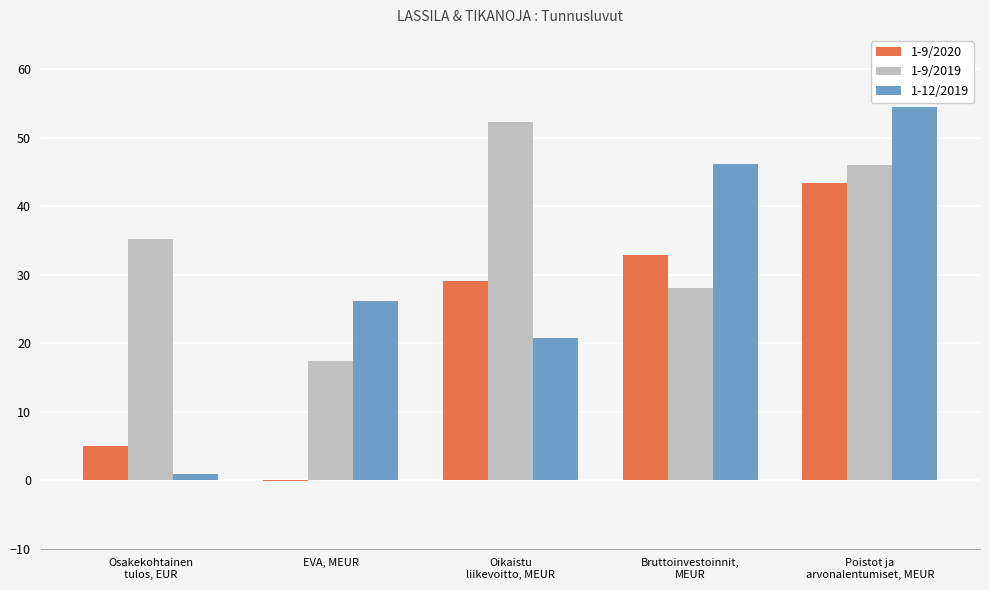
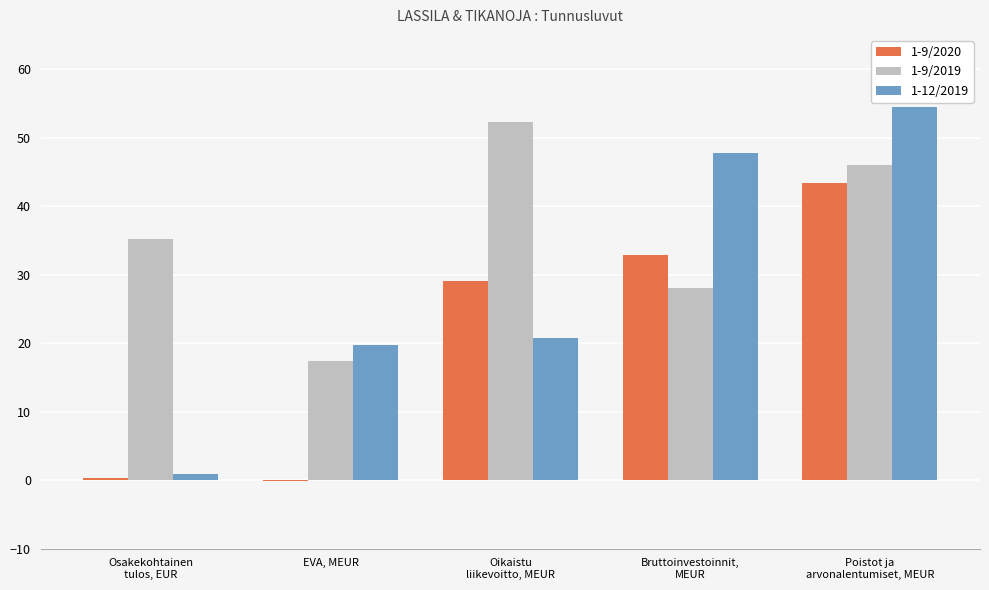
1-9/2020, Osakekohtainen tulos, EUR: 5 -> 0
1-12/2019, EVA, MEUR: 26 -> 20
1-12/2019, Bruttoinvestoinnit, MEUR: 46 -> 48
